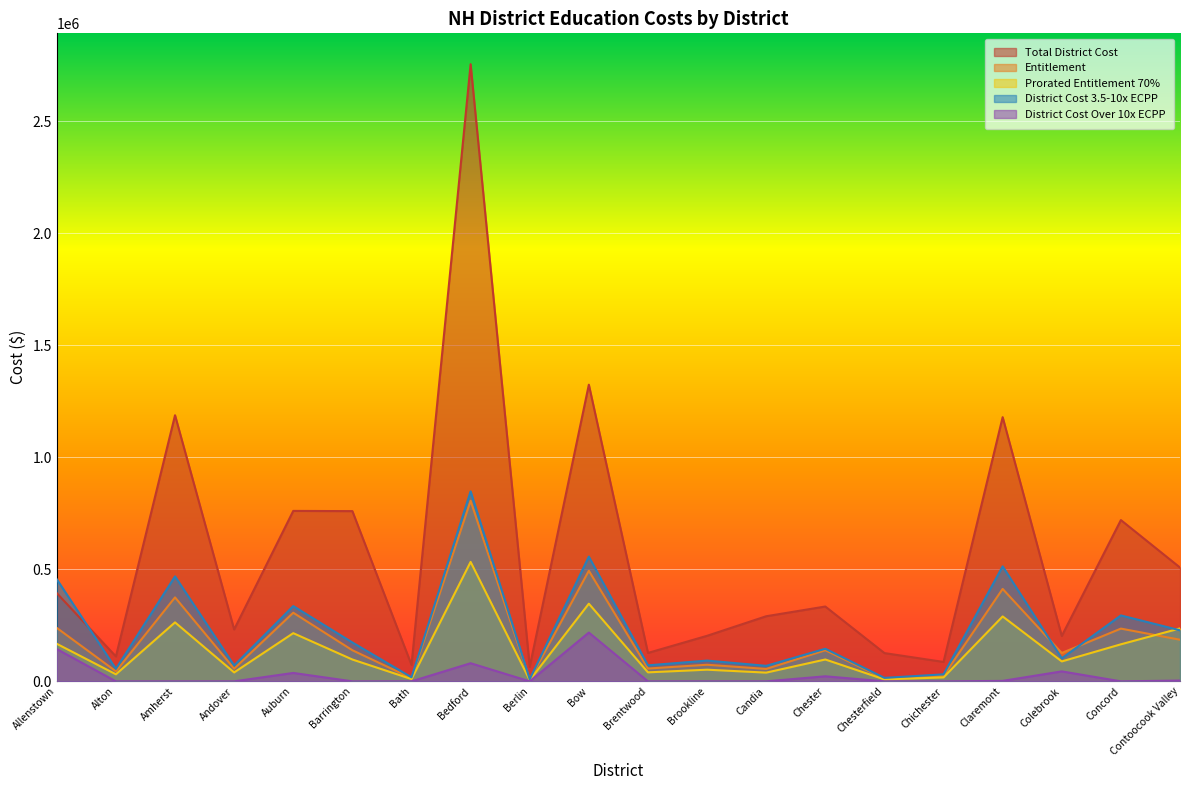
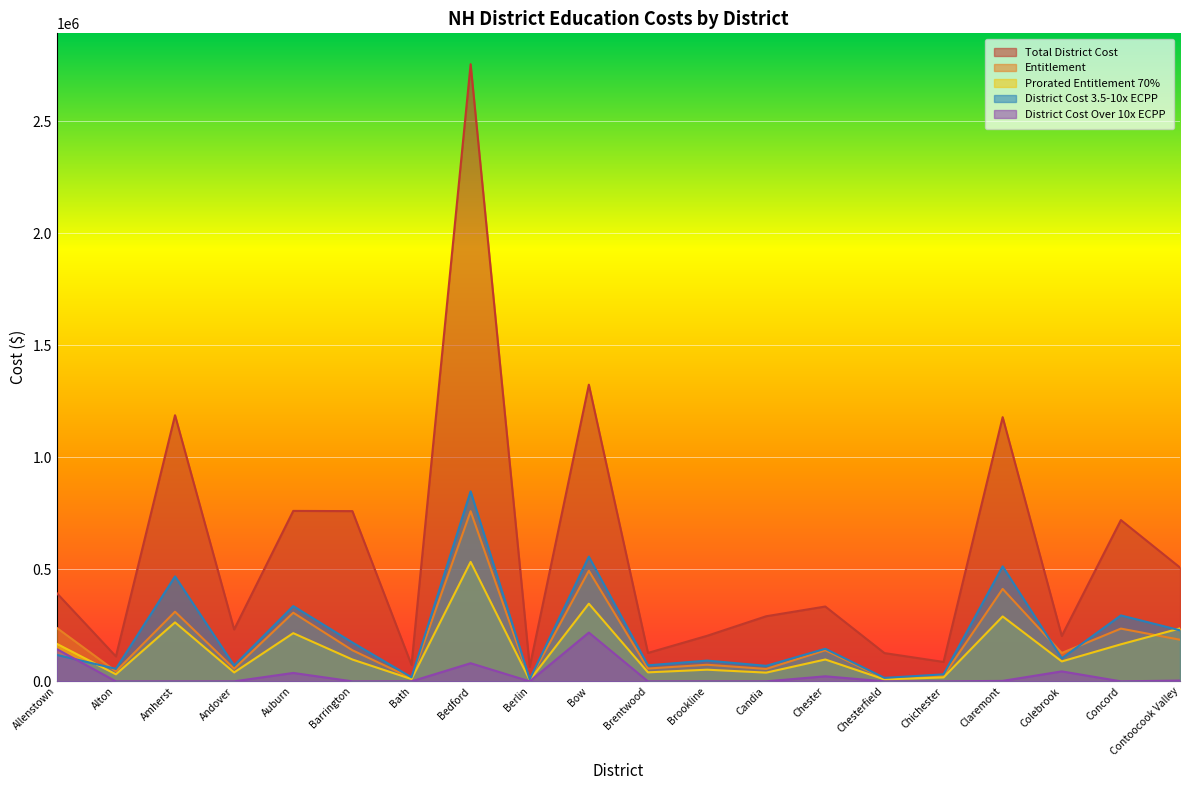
District Cost 3.5-10x ECPP, Allenstown: 460000 -> 120000
Entitlement, Amherst: 370000 -> 310000
Entitlement, Bedford: 810000 -> 760000
